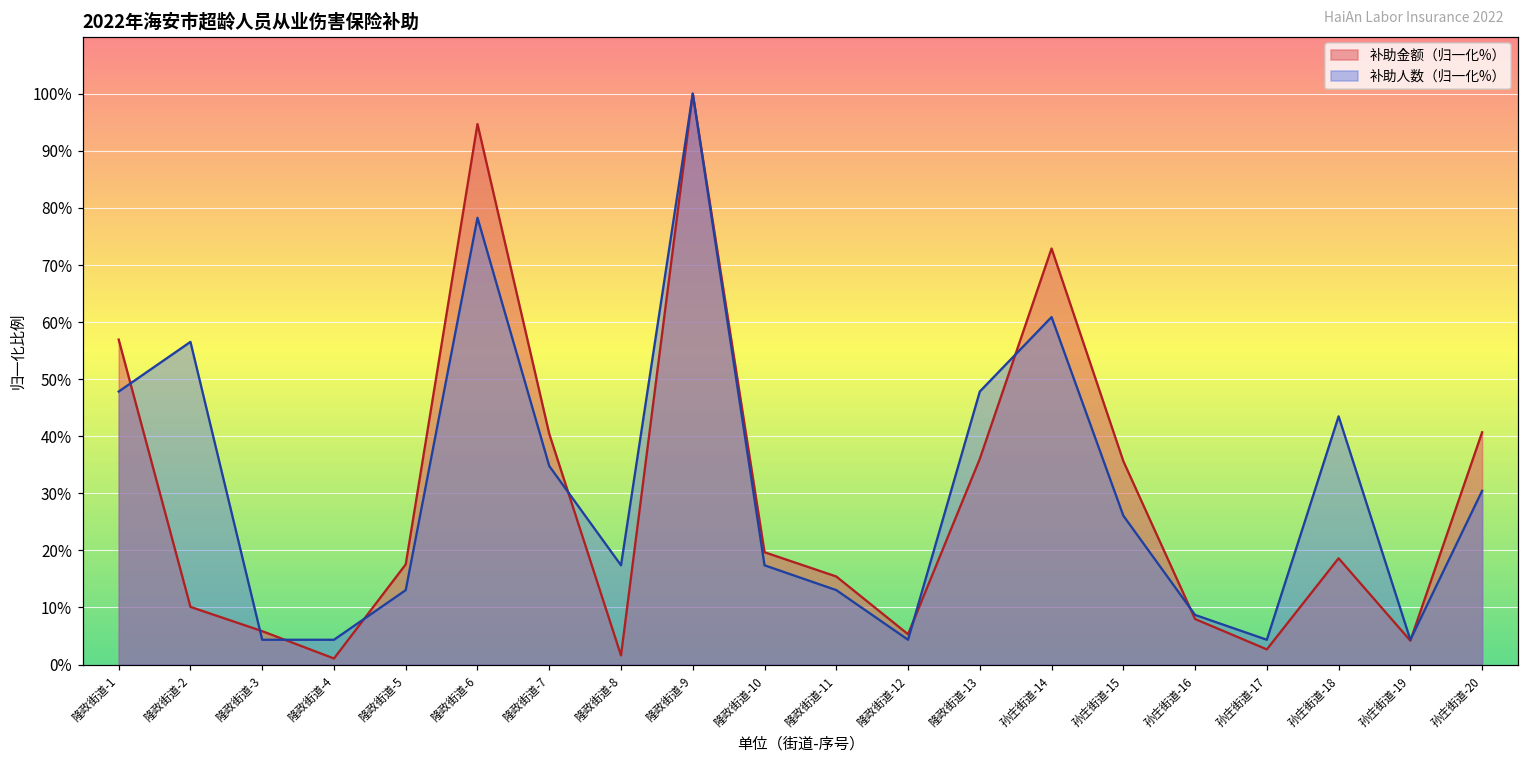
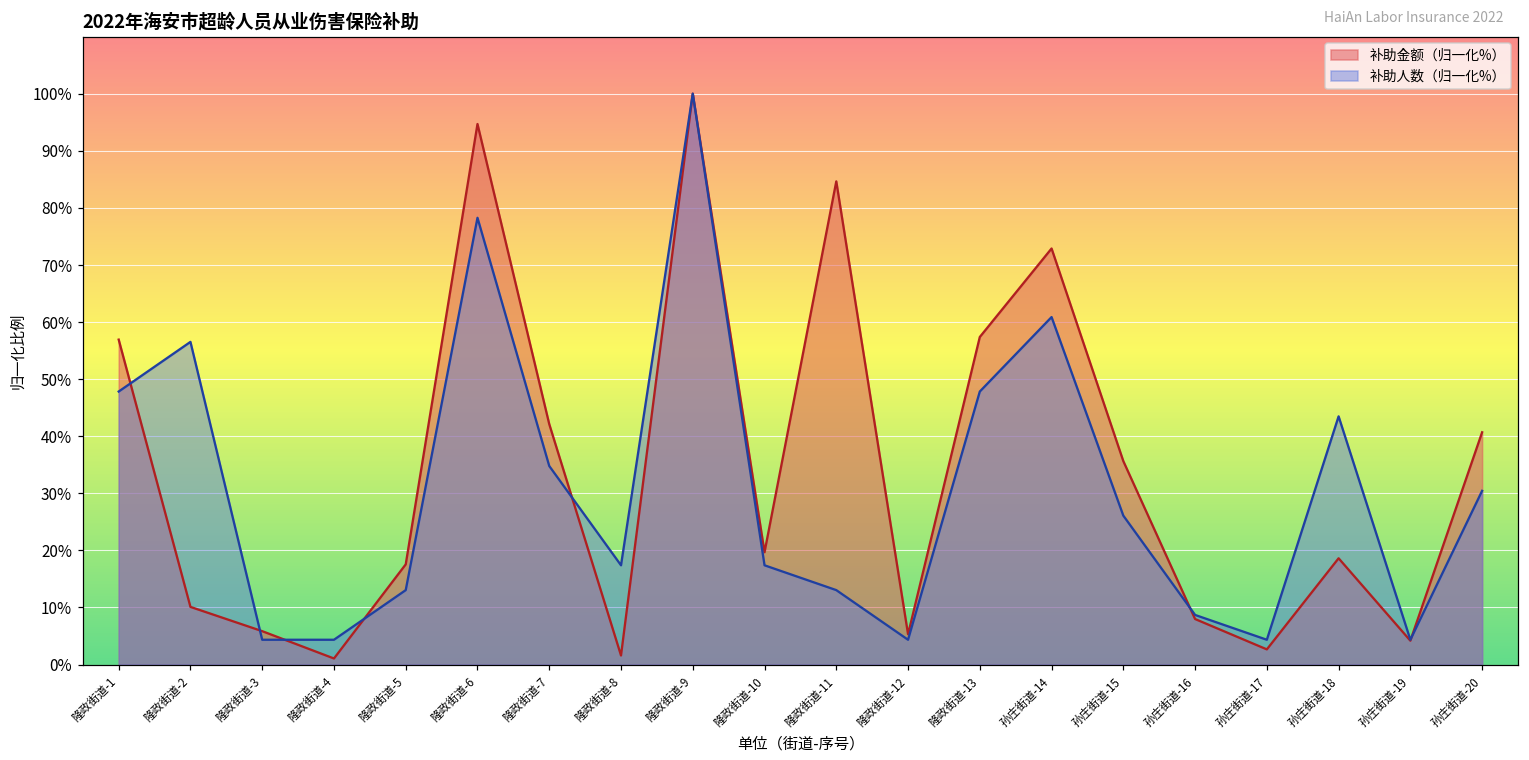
补助金额（归一化%）, 隆政街道-7: 40% -> 42%
补助金额（归一化%）, 隆政街道-11: 15% -> 85%
补助金额（归一化%）, 隆政街道-13: 36% -> 57%
